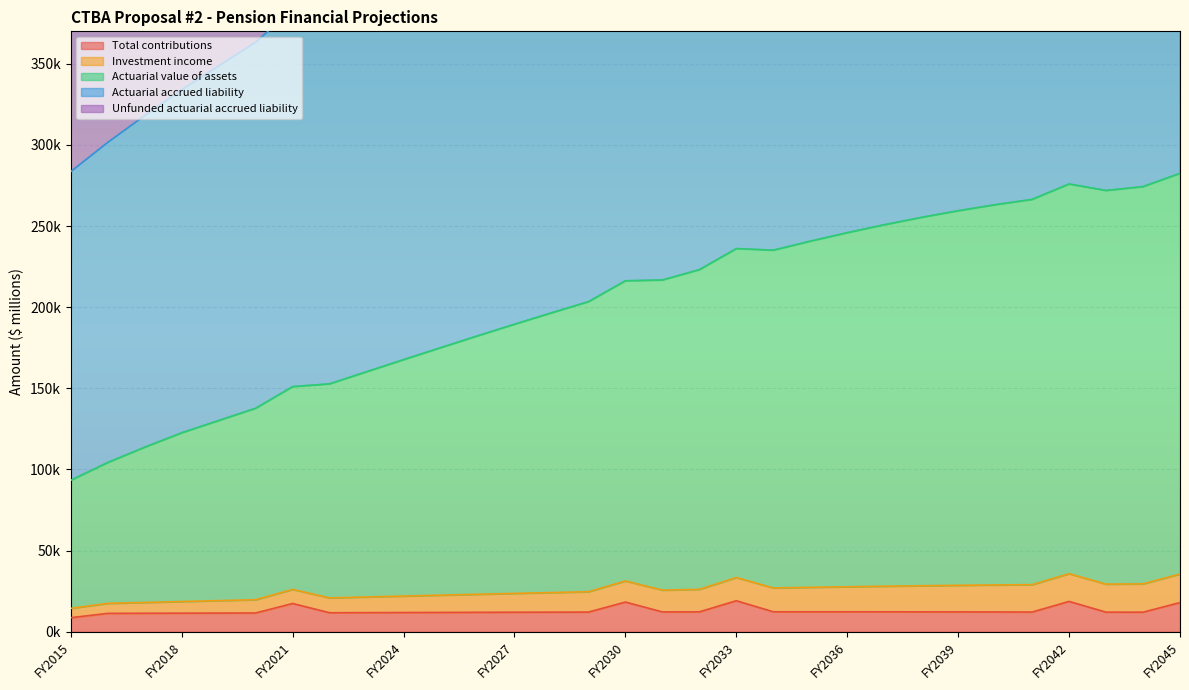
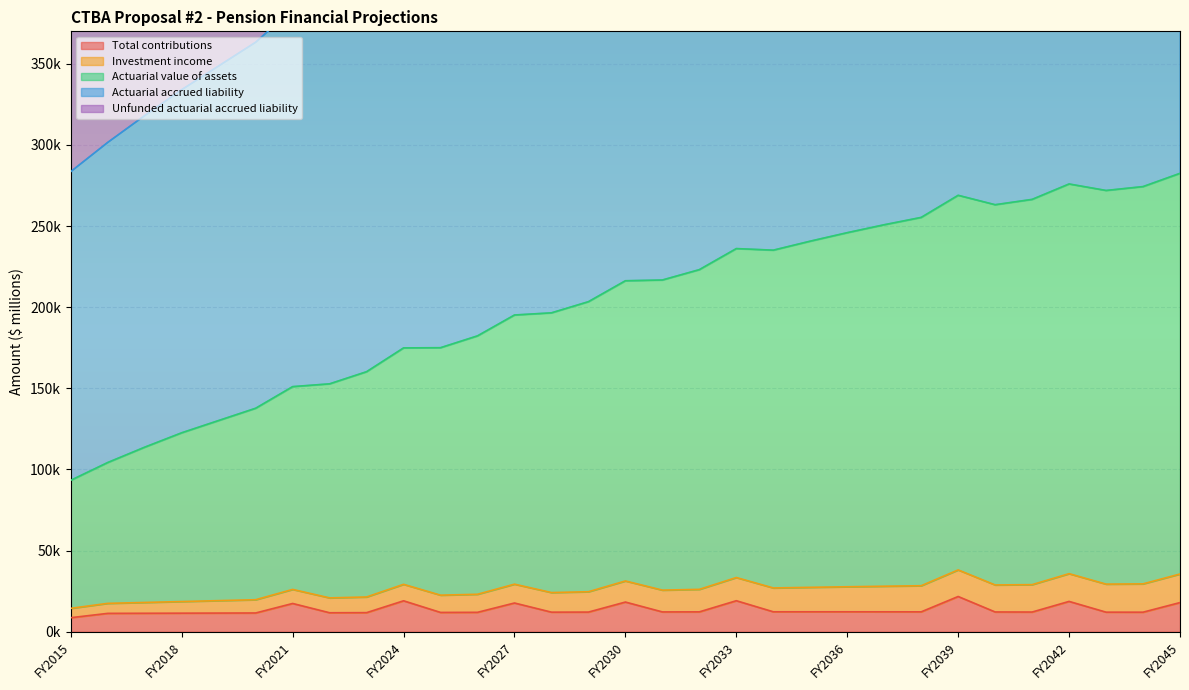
Total contributions, FY2024: 12000 -> 19000
Total contributions, FY2027: 12000 -> 18000
Total contributions, FY2039: 12000 -> 22000
